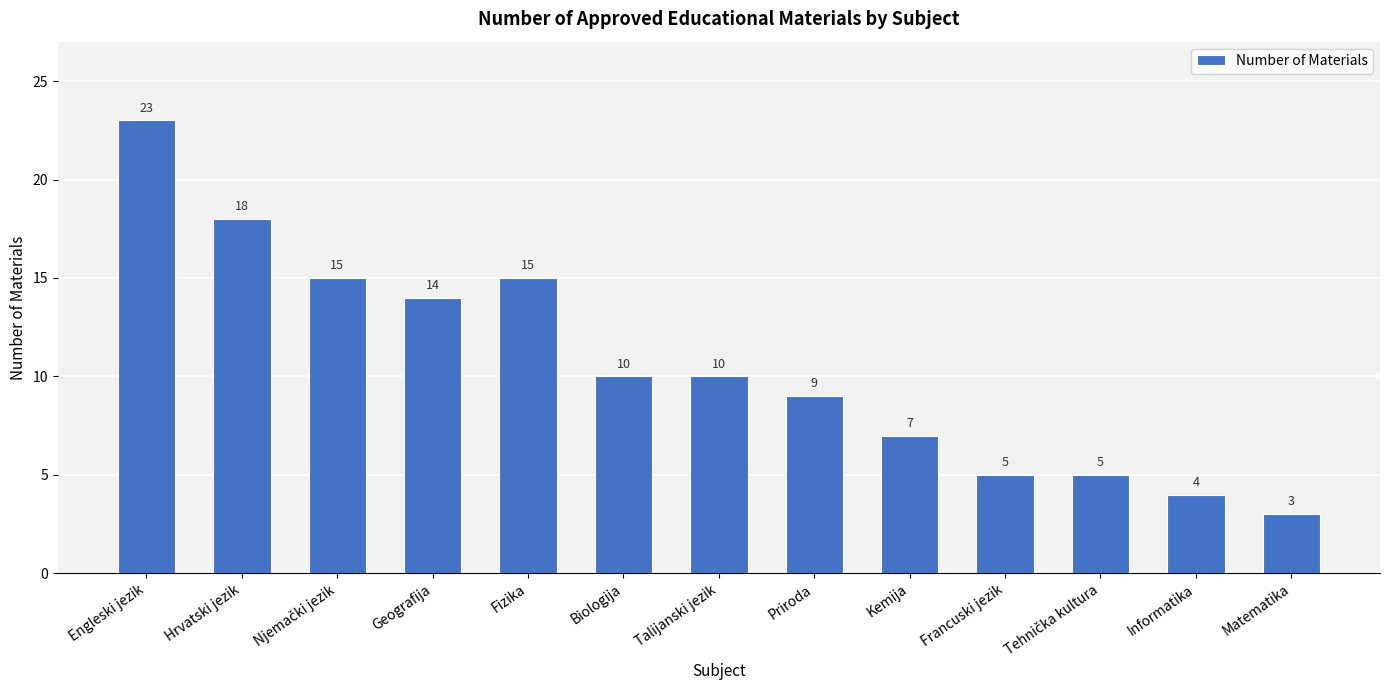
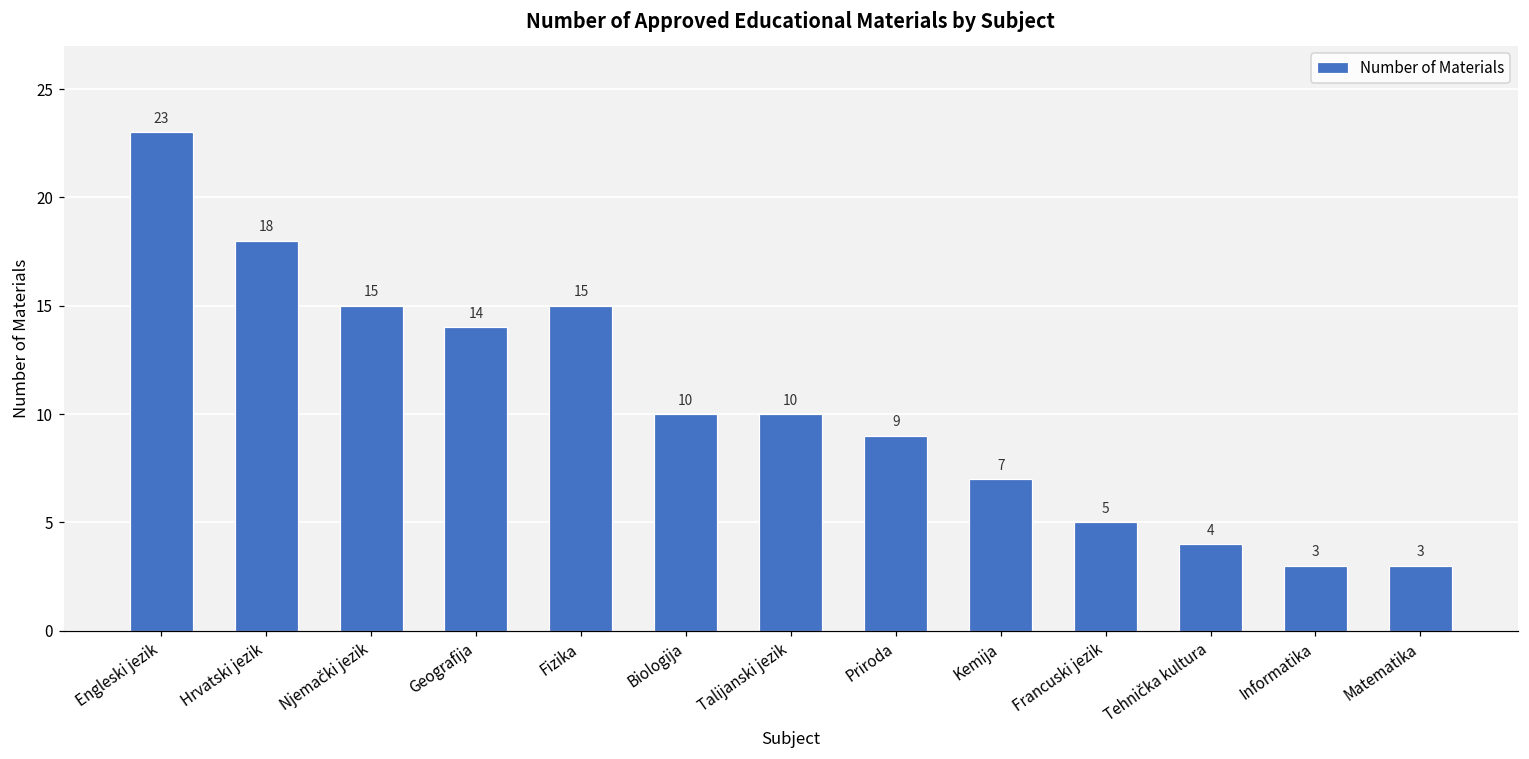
Tehnička kultura: 5 -> 4
Informatika: 4 -> 3
